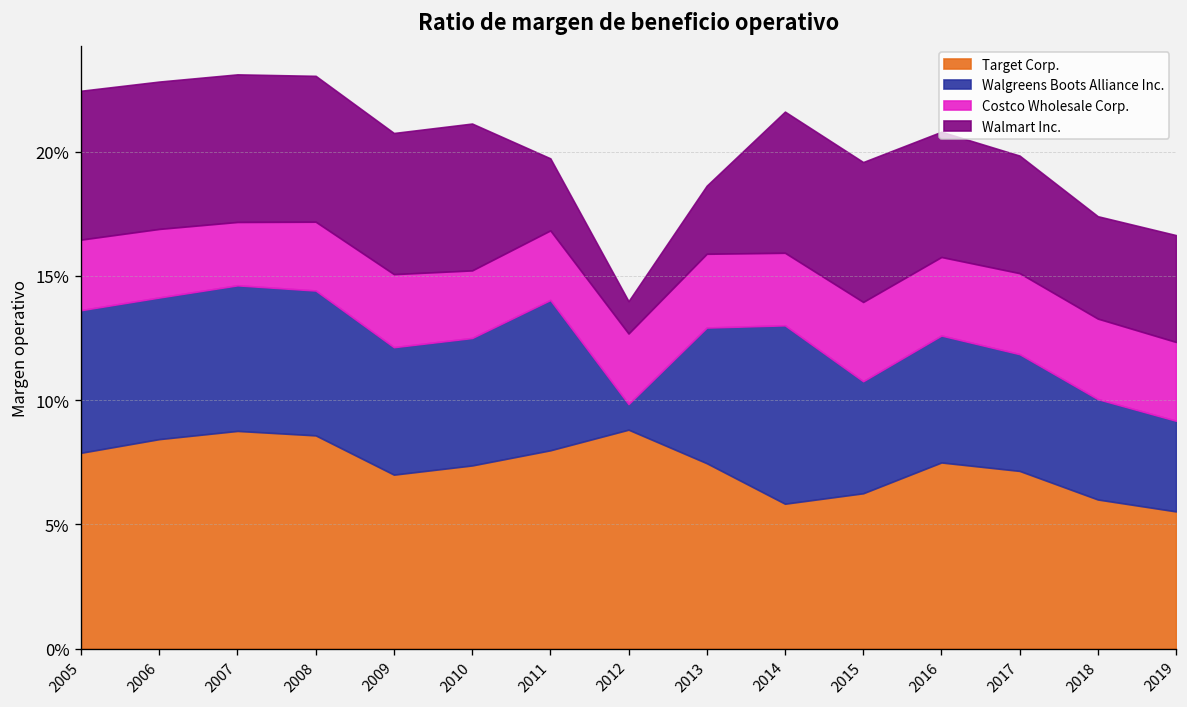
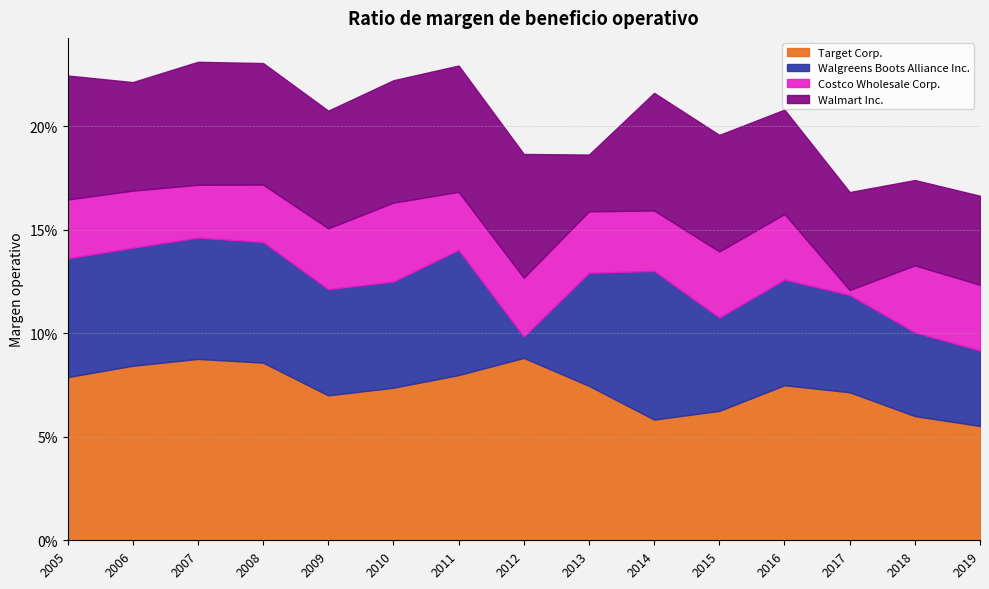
Walmart Inc., 2006: 5.9% -> 5.2%
Costco Wholesale Corp., 2010: 2.7% -> 3.8%
Walmart Inc., 2011: 2.9% -> 6.1%
Walmart Inc., 2012: 1.3% -> 6.0%
Costco Wholesale Corp., 2017: 3.3% -> 0.2%
